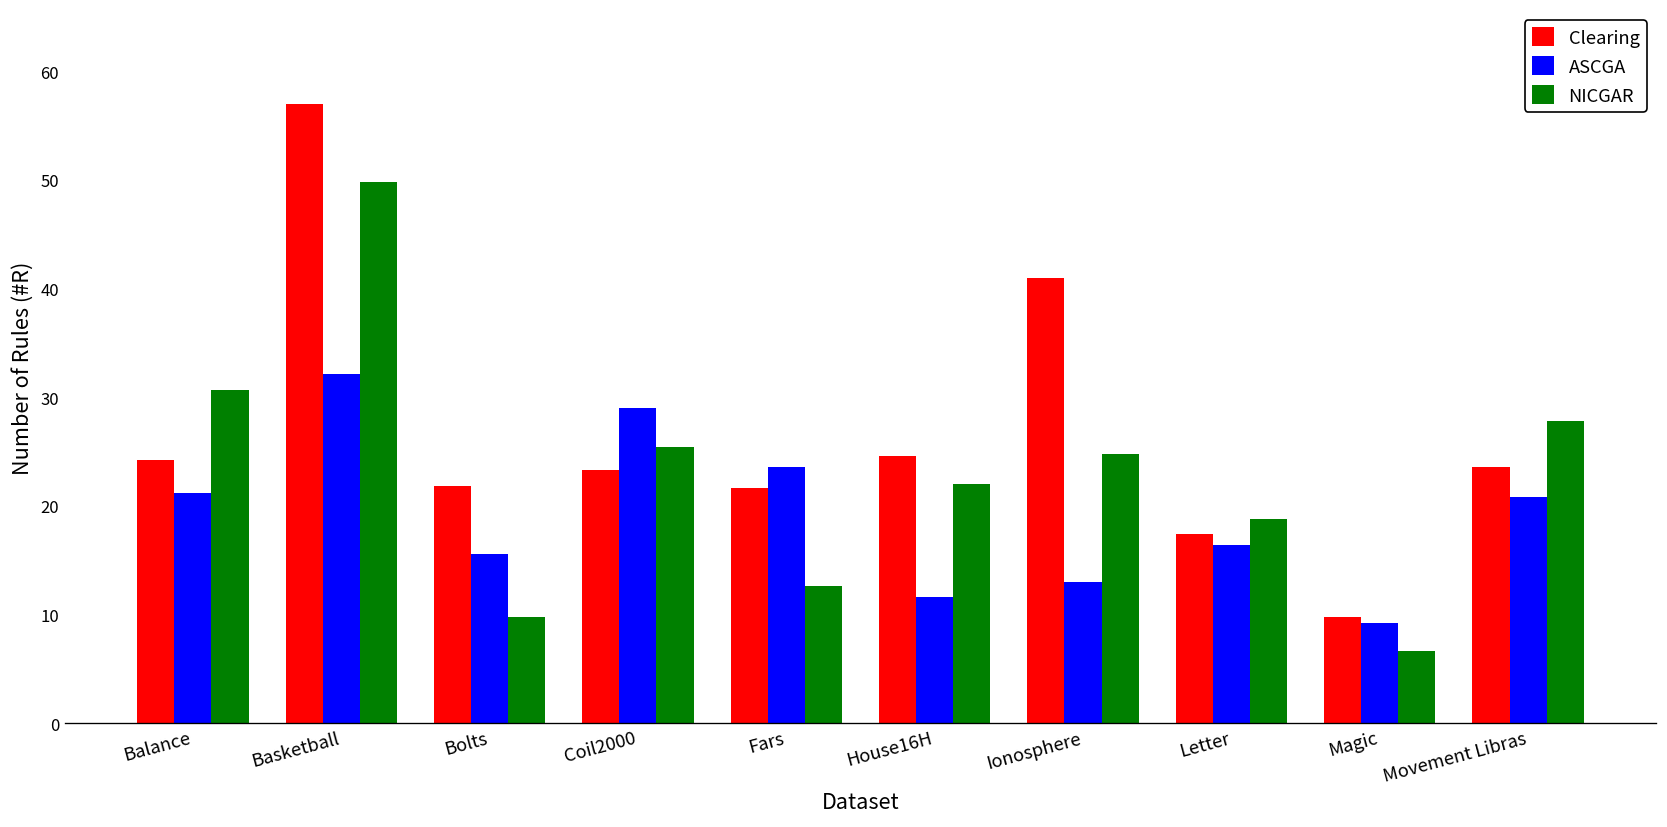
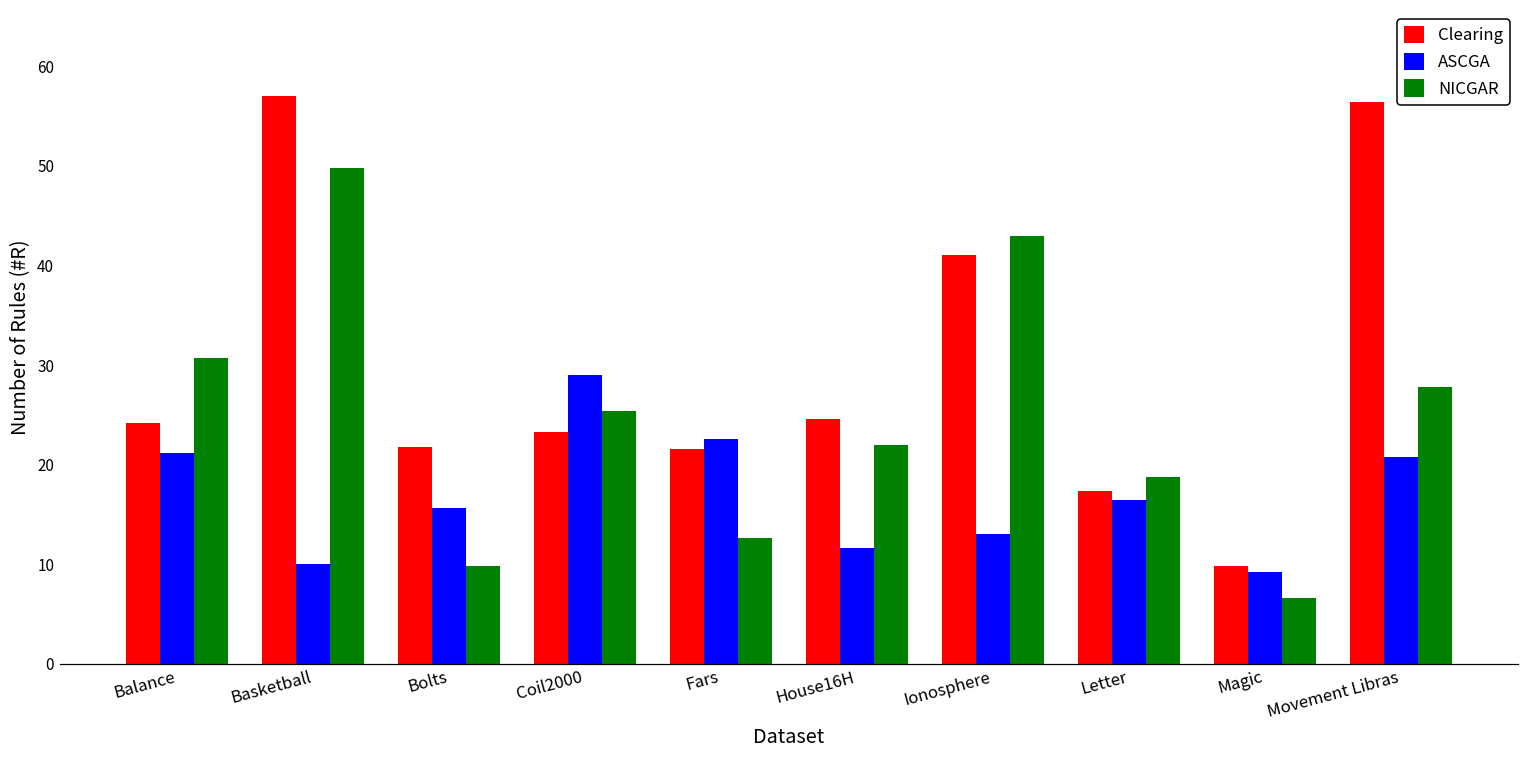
ASCGA, Basketball: 32 -> 10
ASCGA, Fars: 24 -> 23
NICGAR, Ionosphere: 25 -> 43
Clearing, Movement Libras: 24 -> 56
